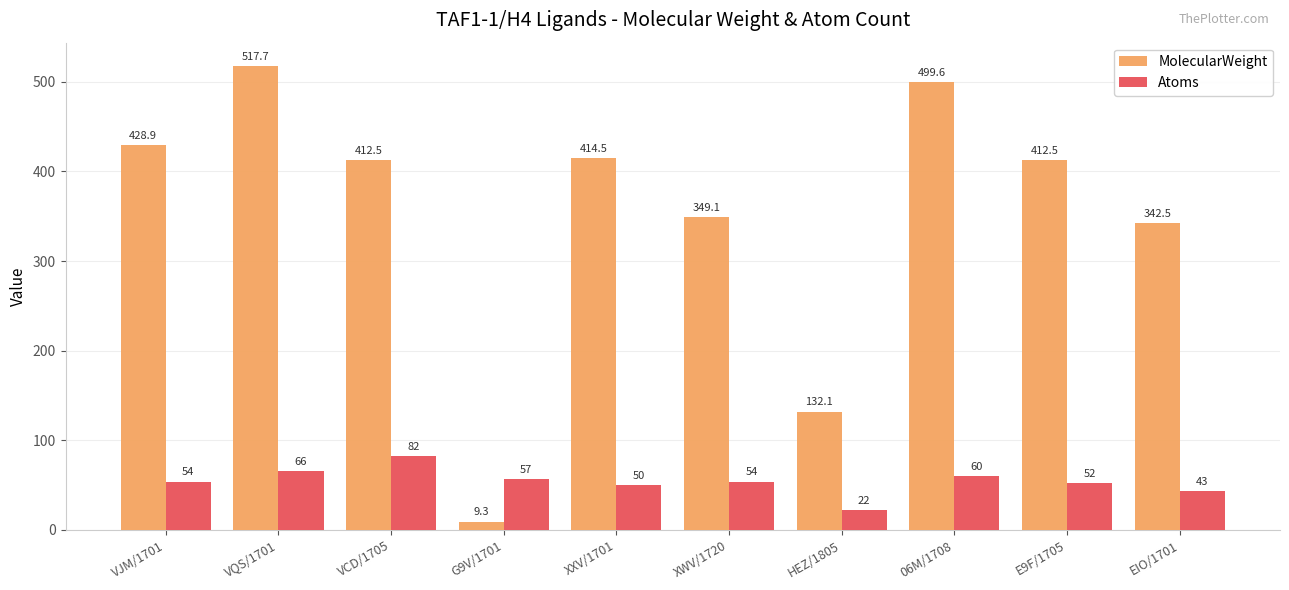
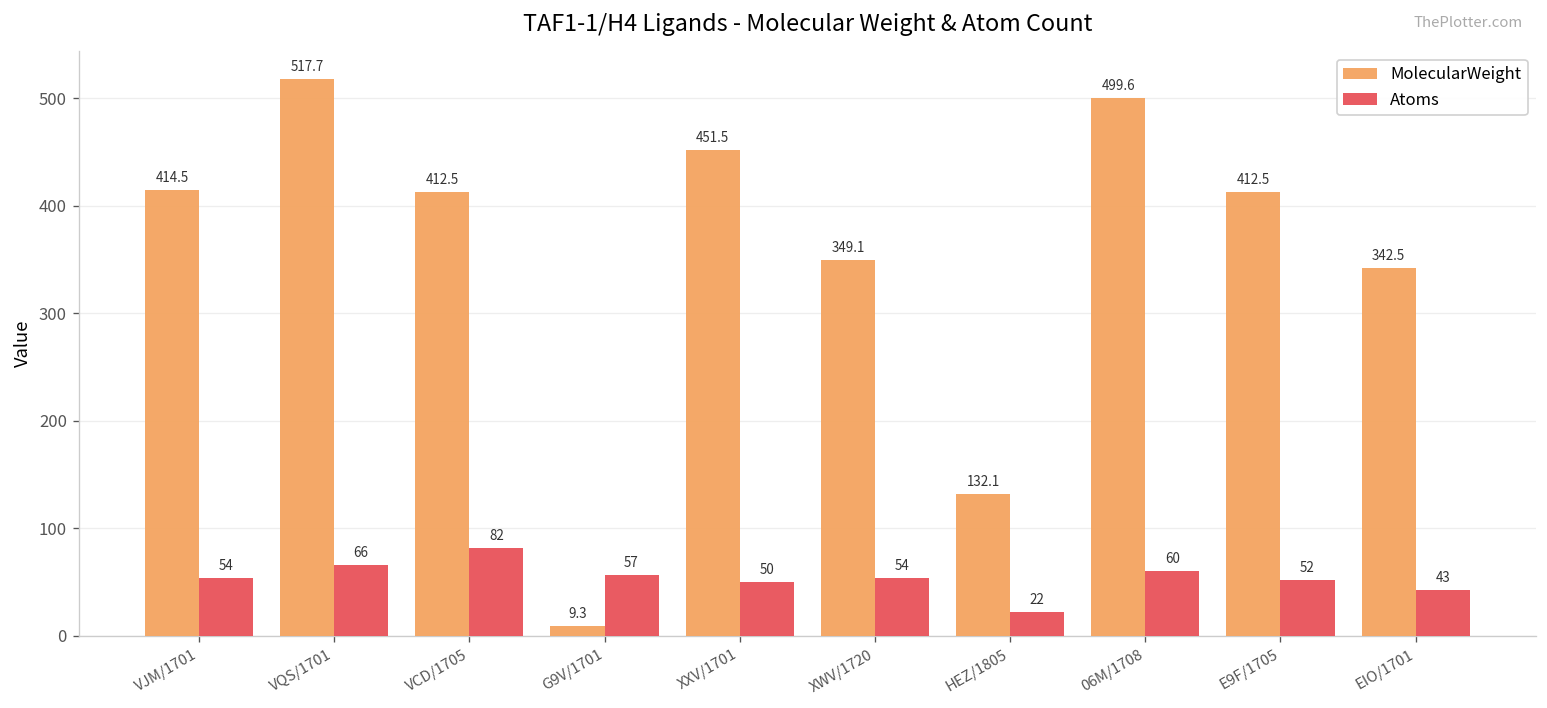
MolecularWeight, VJM/1701: 428.9 -> 414.5
MolecularWeight, XXV/1701: 414.5 -> 451.5
